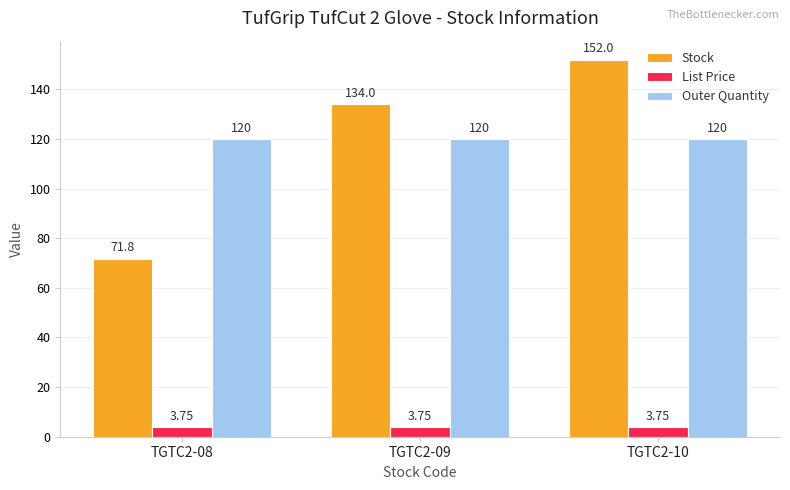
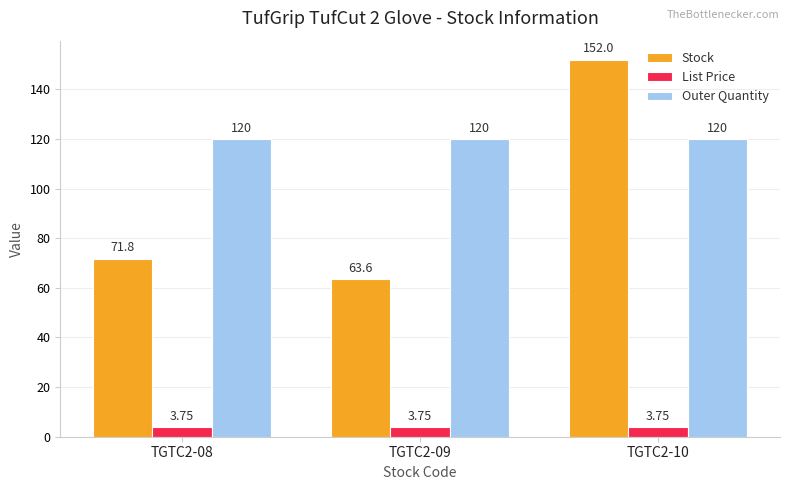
Stock, TGTC2-09: 134.0 -> 63.6
